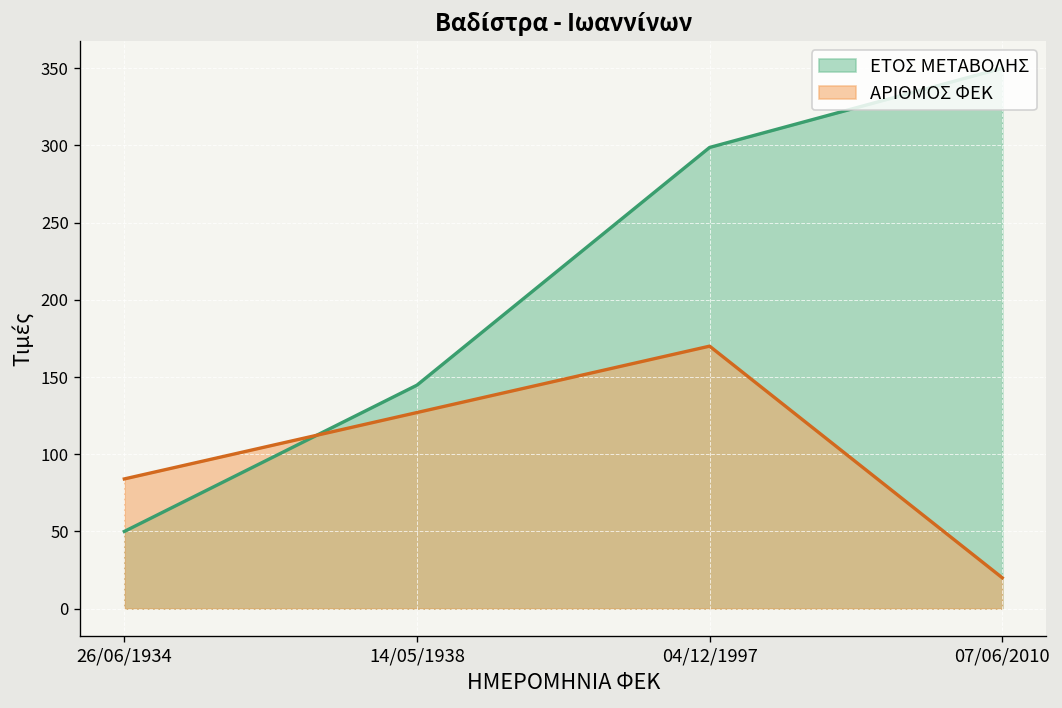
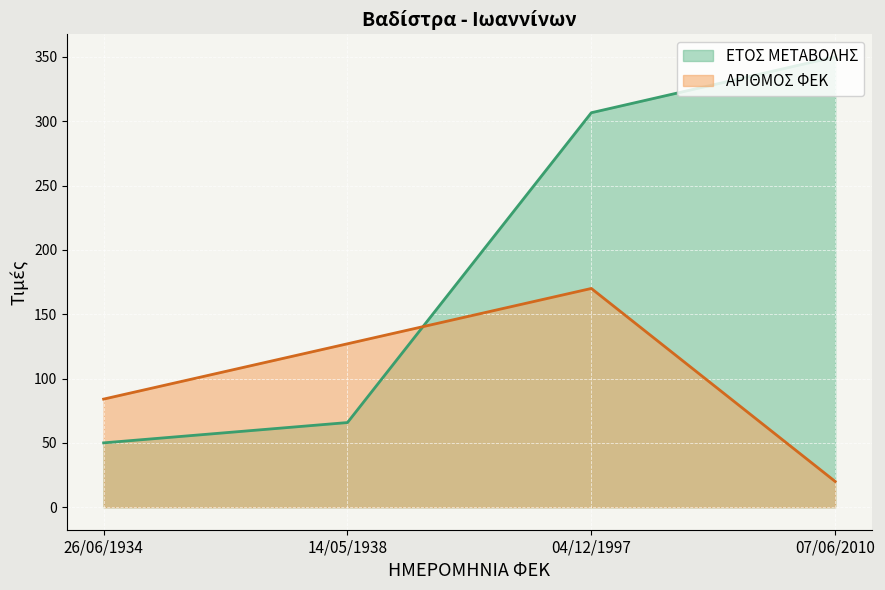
ΕΤΟΣ ΜΕΤΑΒΟΛΗΣ, 14/05/1938: 145 -> 66
ΕΤΟΣ ΜΕΤΑΒΟΛΗΣ, 04/12/1997: 299 -> 307
